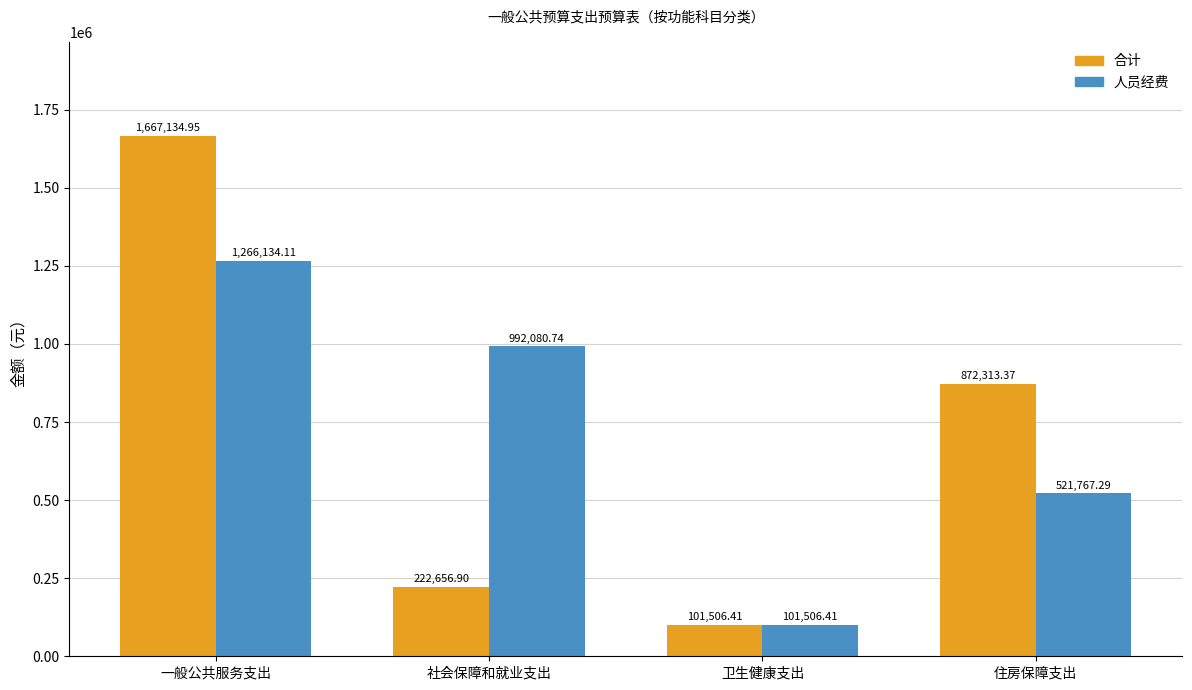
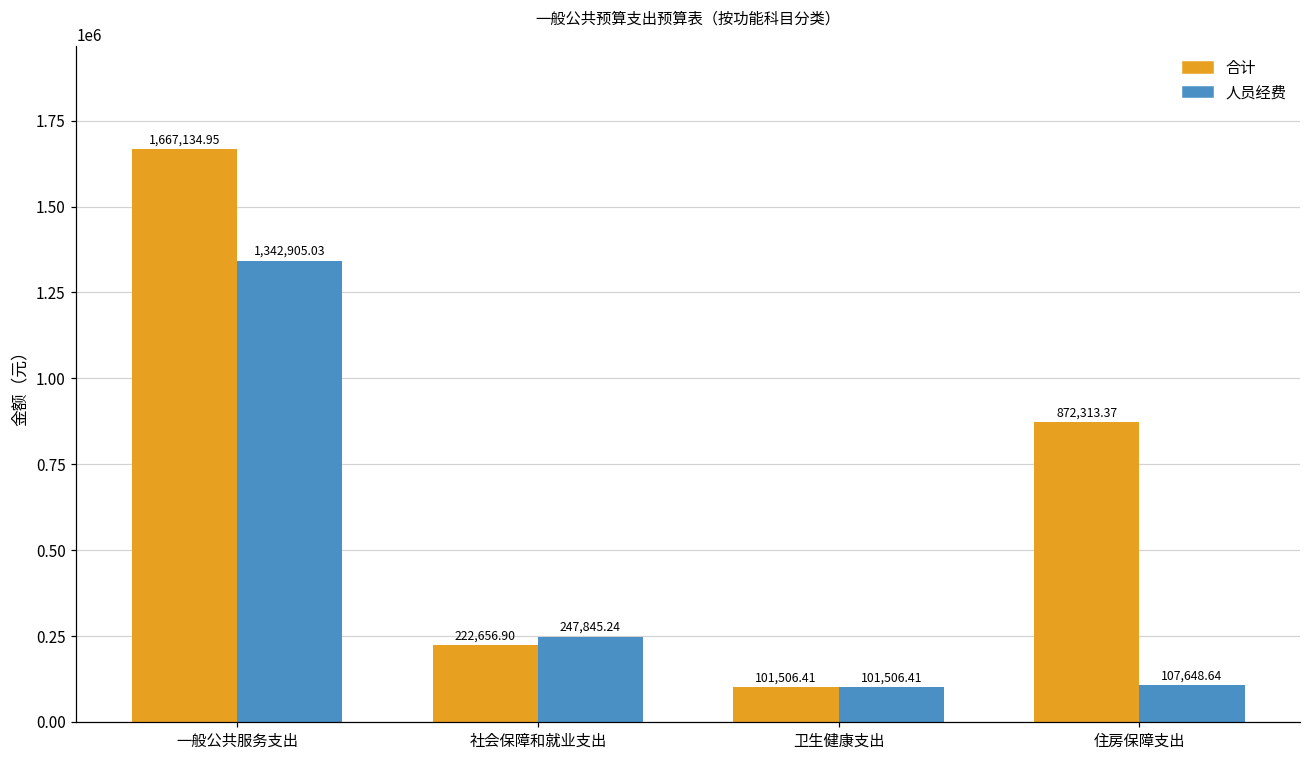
人员经费, 一般公共服务支出: 1,266,134.11 -> 1,342,905.03
人员经费, 社会保障和就业支出: 992,080.74 -> 247,845.24
人员经费, 住房保障支出: 521,767.29 -> 107,648.64
